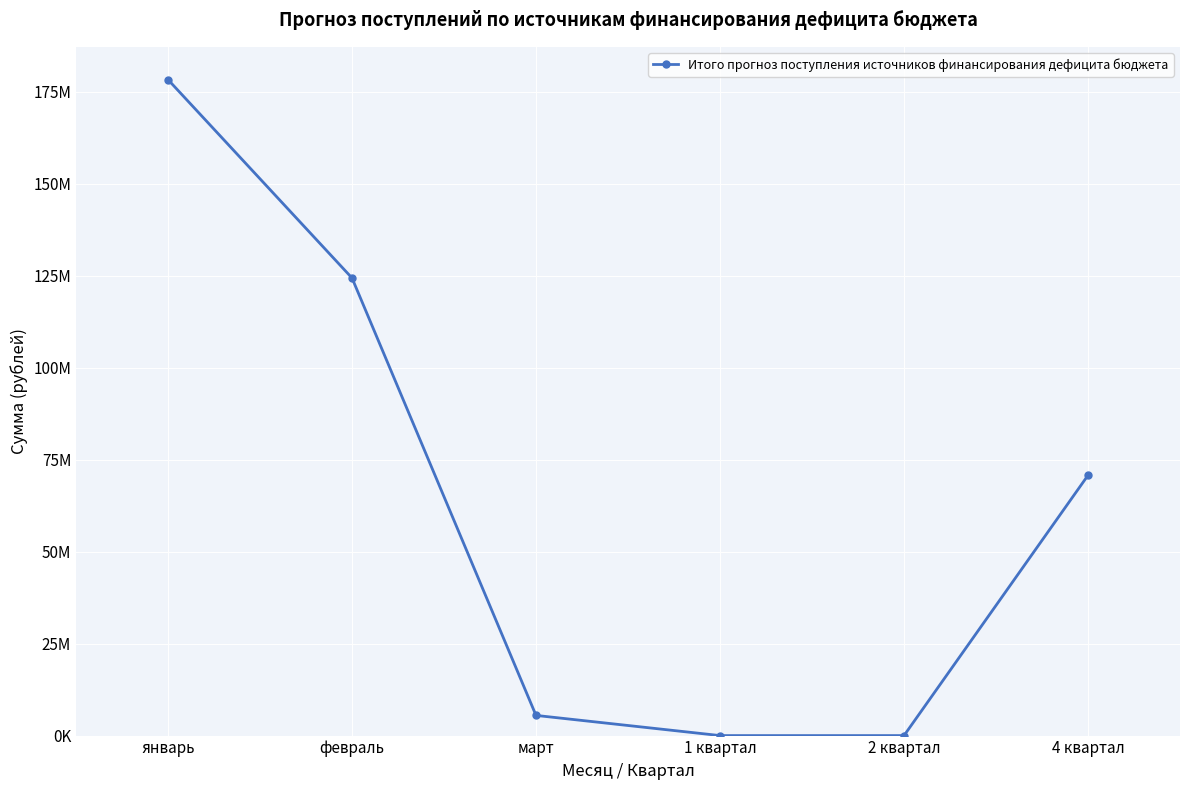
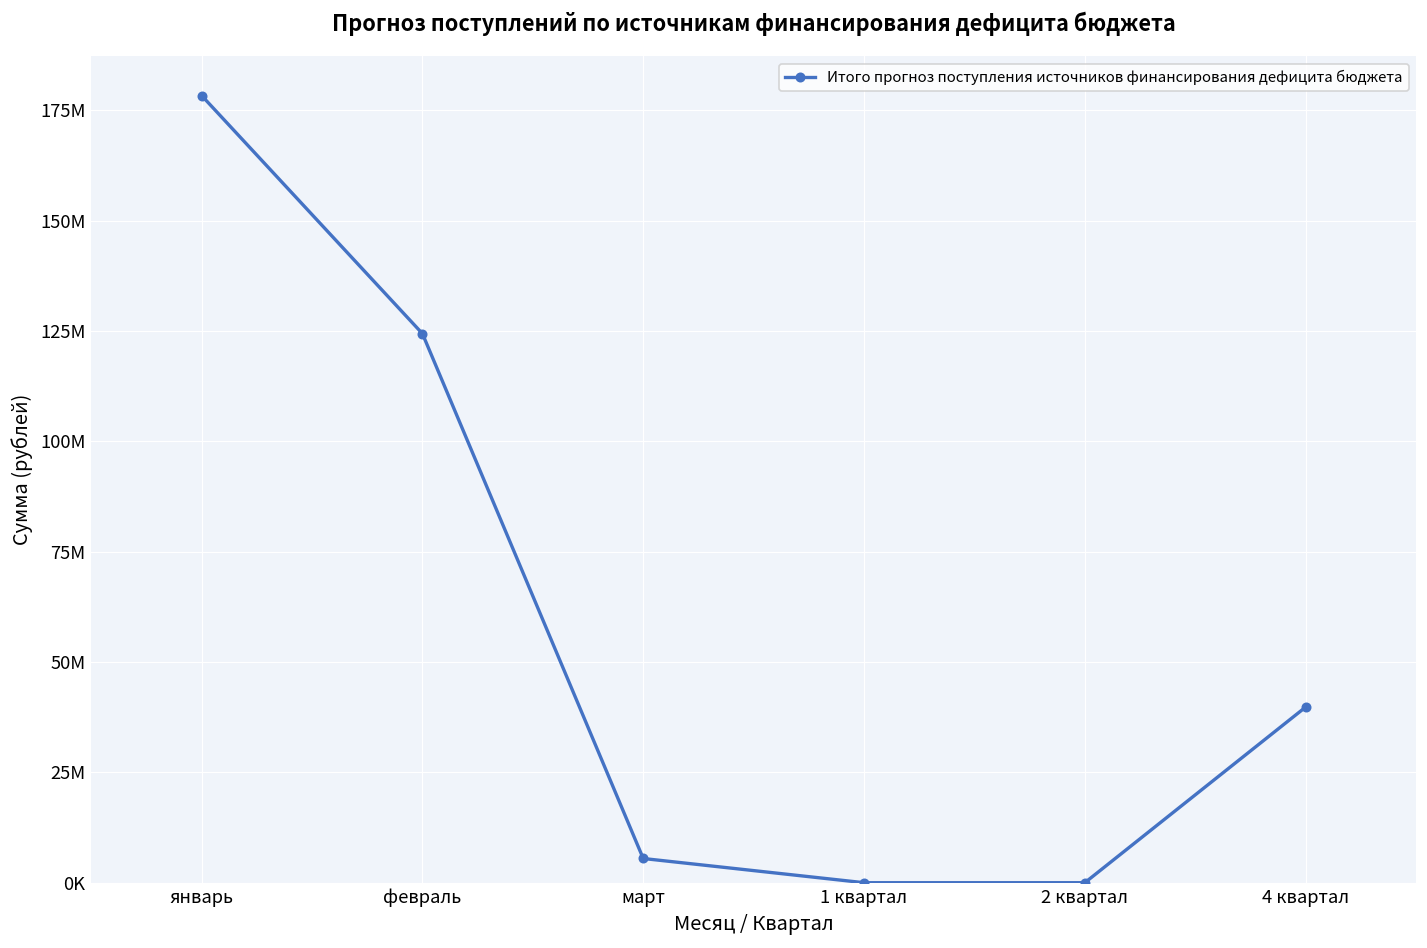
4 квартал: 71000000 -> 40000000
